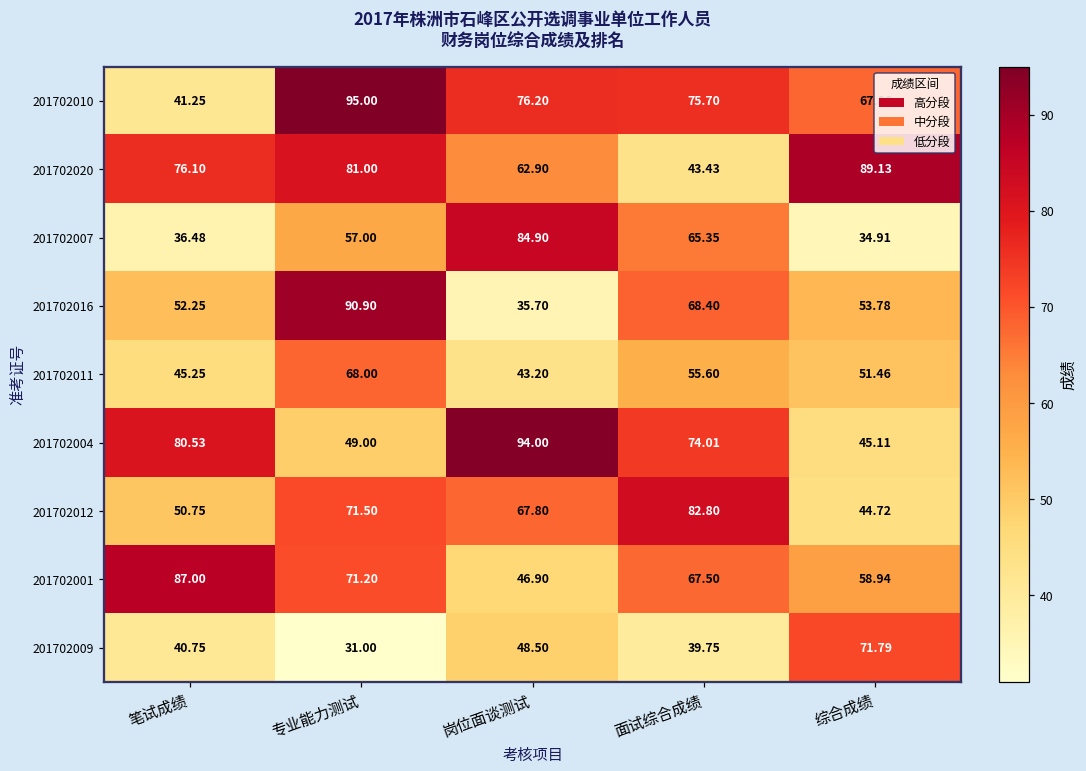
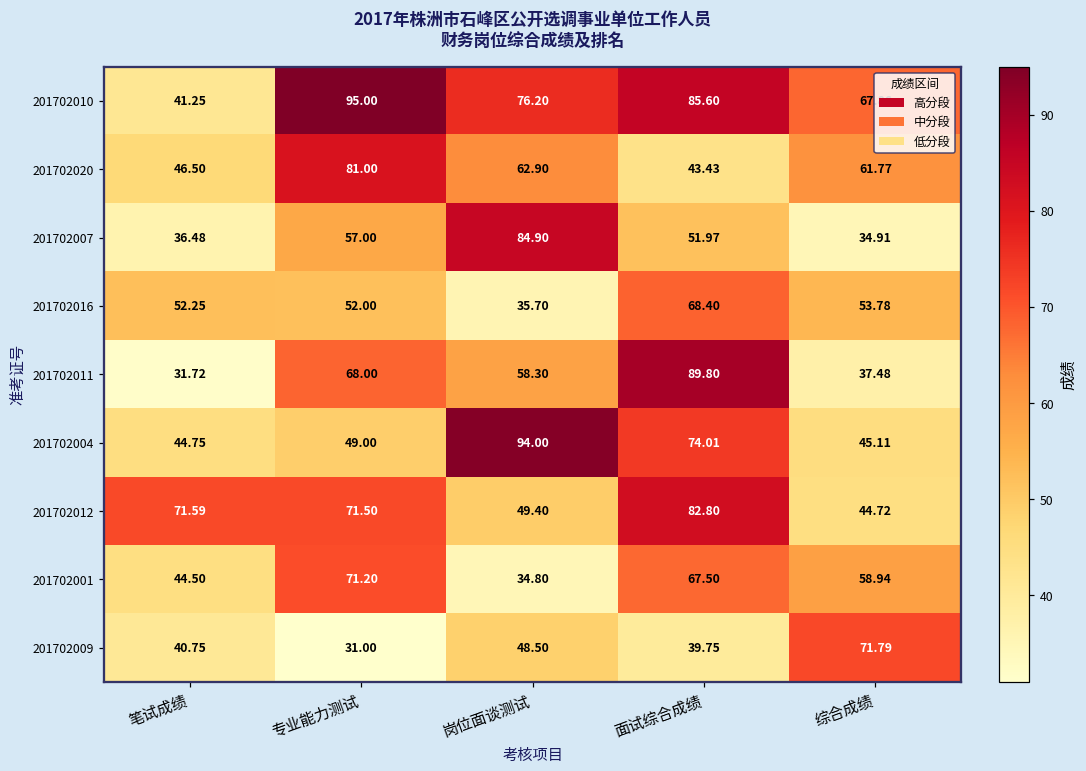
201702010, 面试综合成绩: 75.70 -> 85.60
201702020, 笔试成绩: 76.10 -> 46.50
201702020, 综合成绩: 89.13 -> 61.77
201702007, 面试综合成绩: 65.35 -> 51.97
201702016, 专业能力测试: 90.90 -> 52.00
201702011, 笔试成绩: 45.25 -> 31.72
201702011, 岗位面谈测试: 43.20 -> 58.30
201702011, 面试综合成绩: 55.60 -> 89.80
201702011, 综合成绩: 51.46 -> 37.48
201702004, 笔试成绩: 80.53 -> 44.75
201702012, 笔试成绩: 50.75 -> 71.59
201702012, 岗位面谈测试: 67.80 -> 49.40
201702001, 笔试成绩: 87.00 -> 44.50
201702001, 岗位面谈测试: 46.90 -> 34.80
